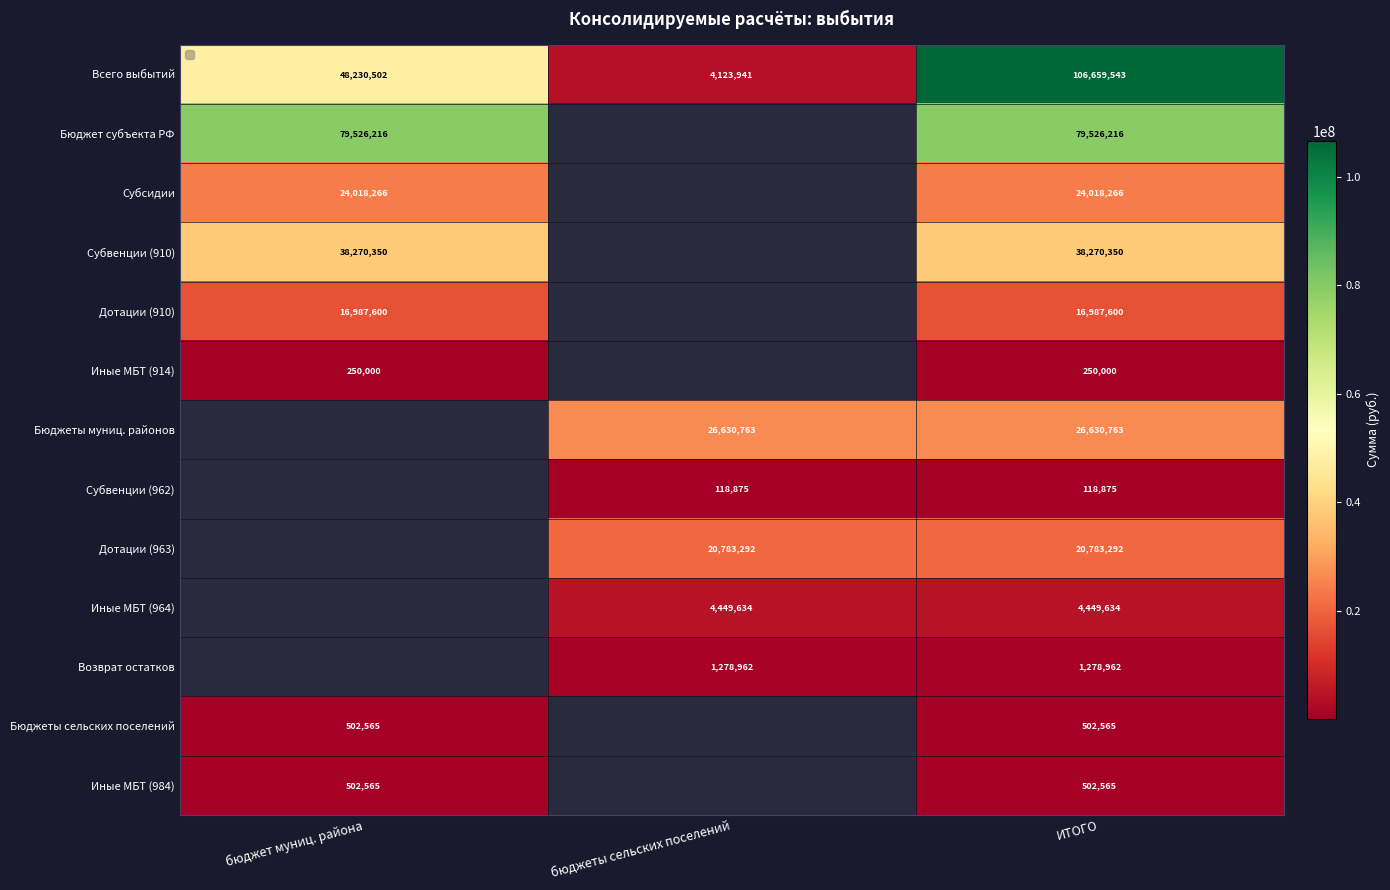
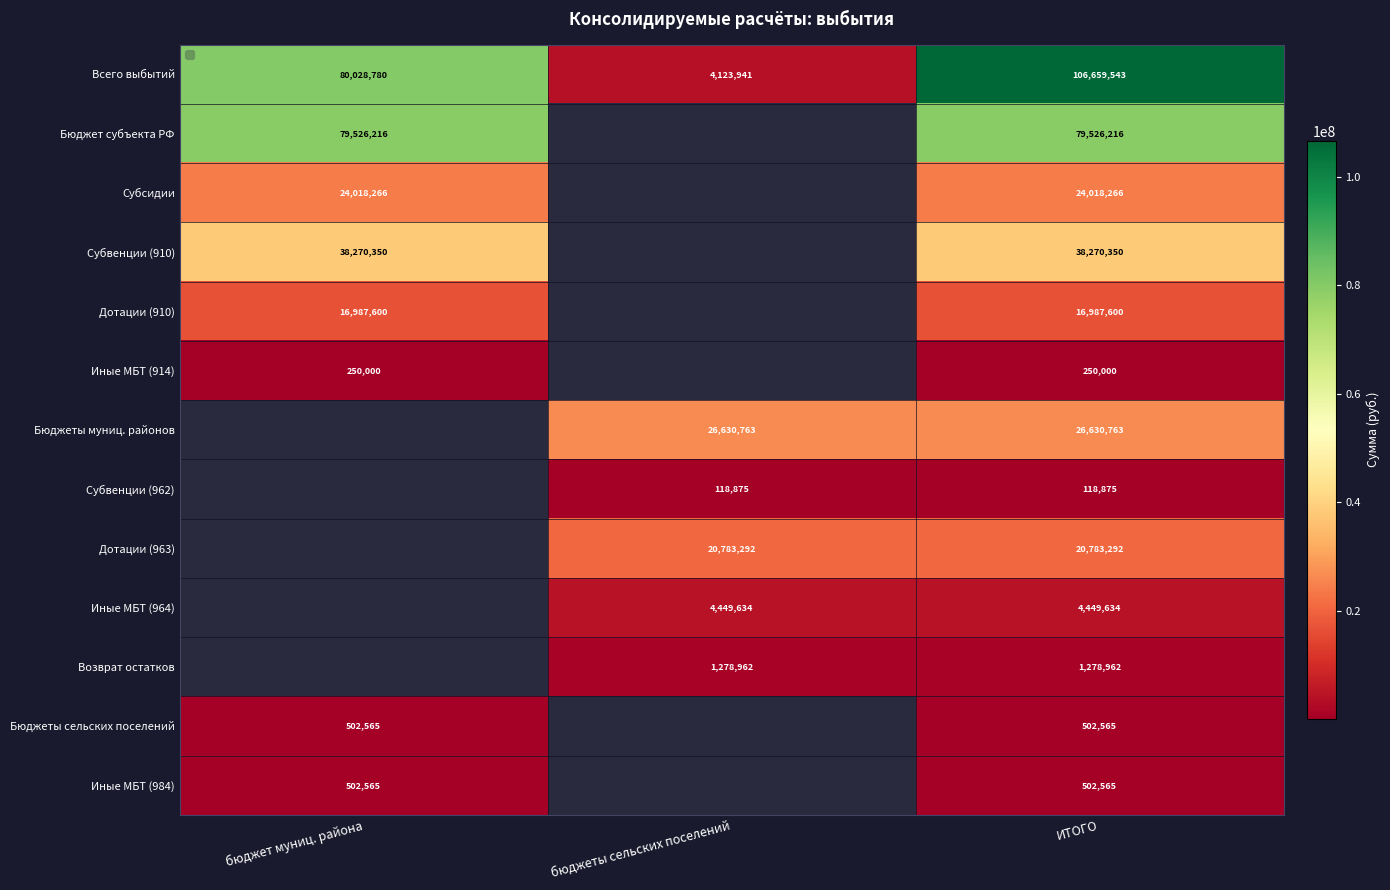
Всего выбытий, бюджет муниц. района: 48,230,502 -> 80,028,780
